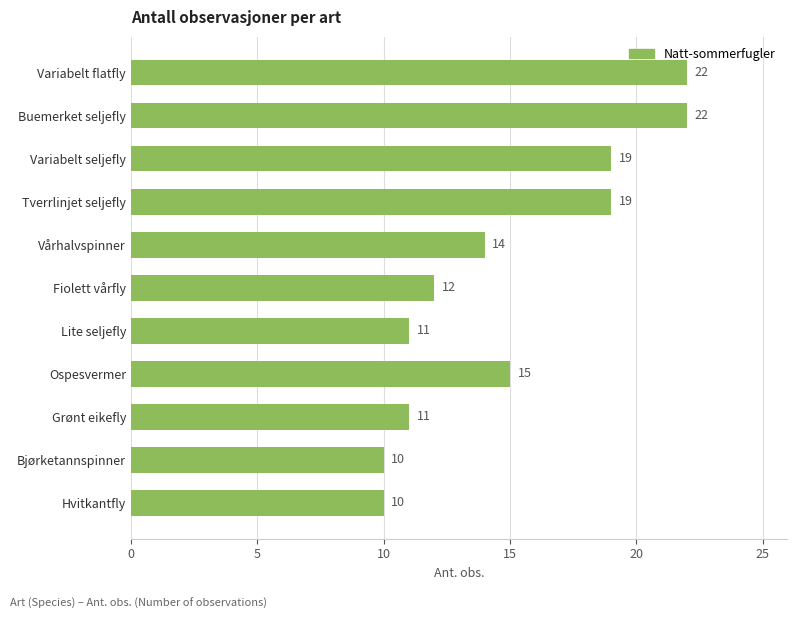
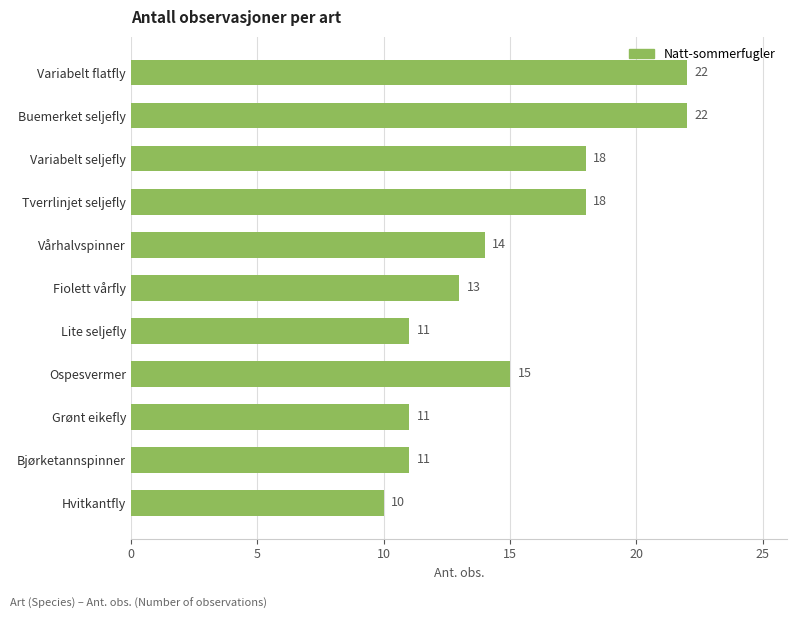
Variabelt seljefly: 19 -> 18
Tverrlinjet seljefly: 19 -> 18
Fiolett vårfly: 12 -> 13
Bjørketannspinner: 10 -> 11
